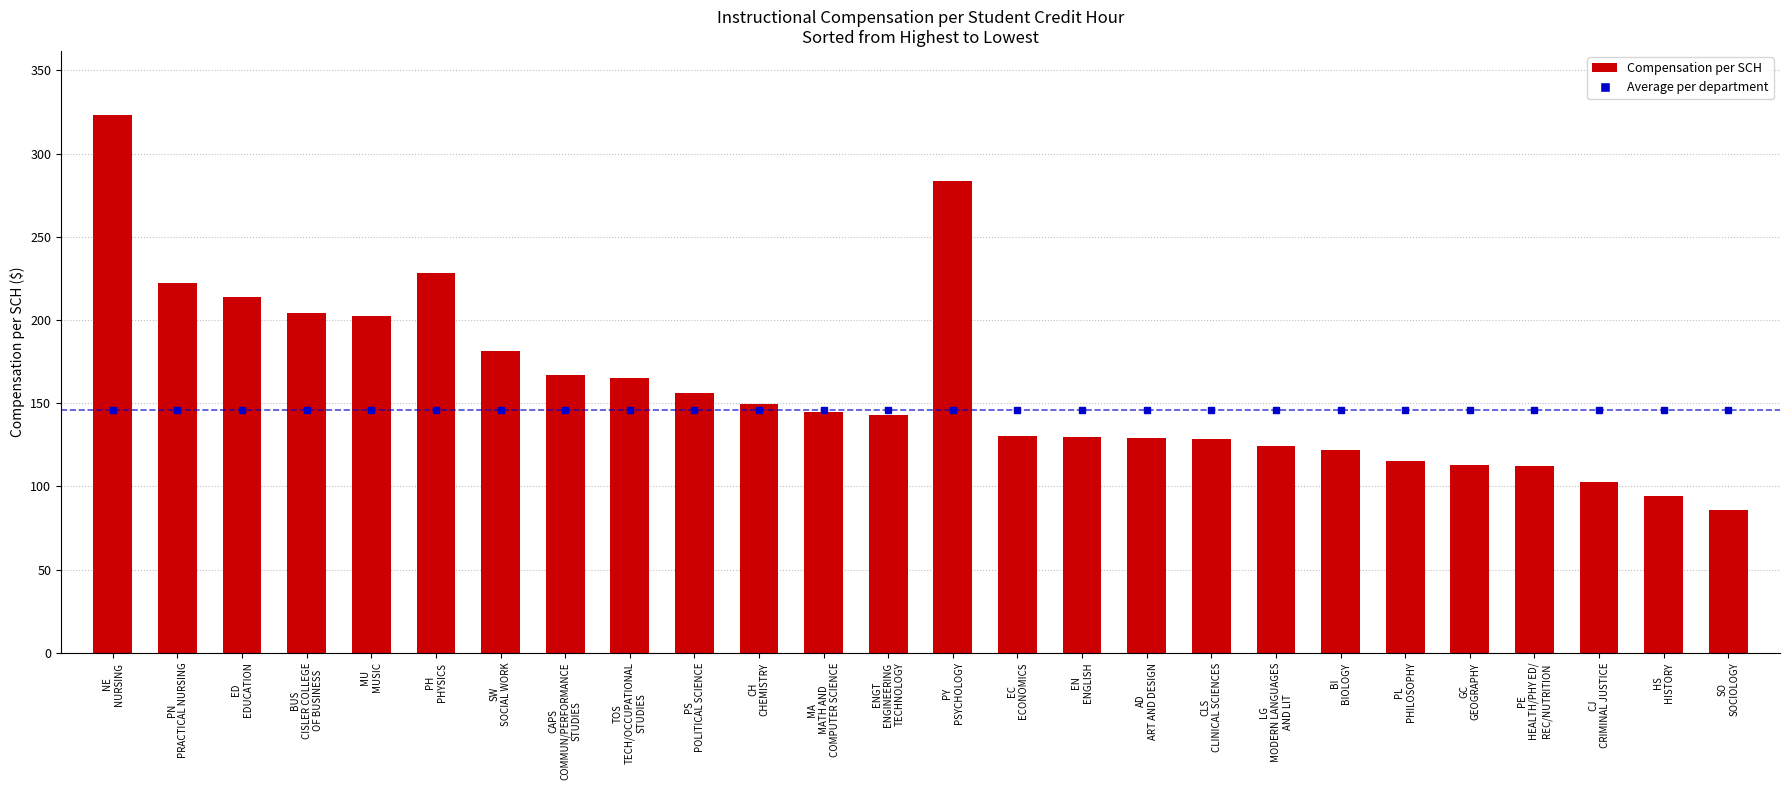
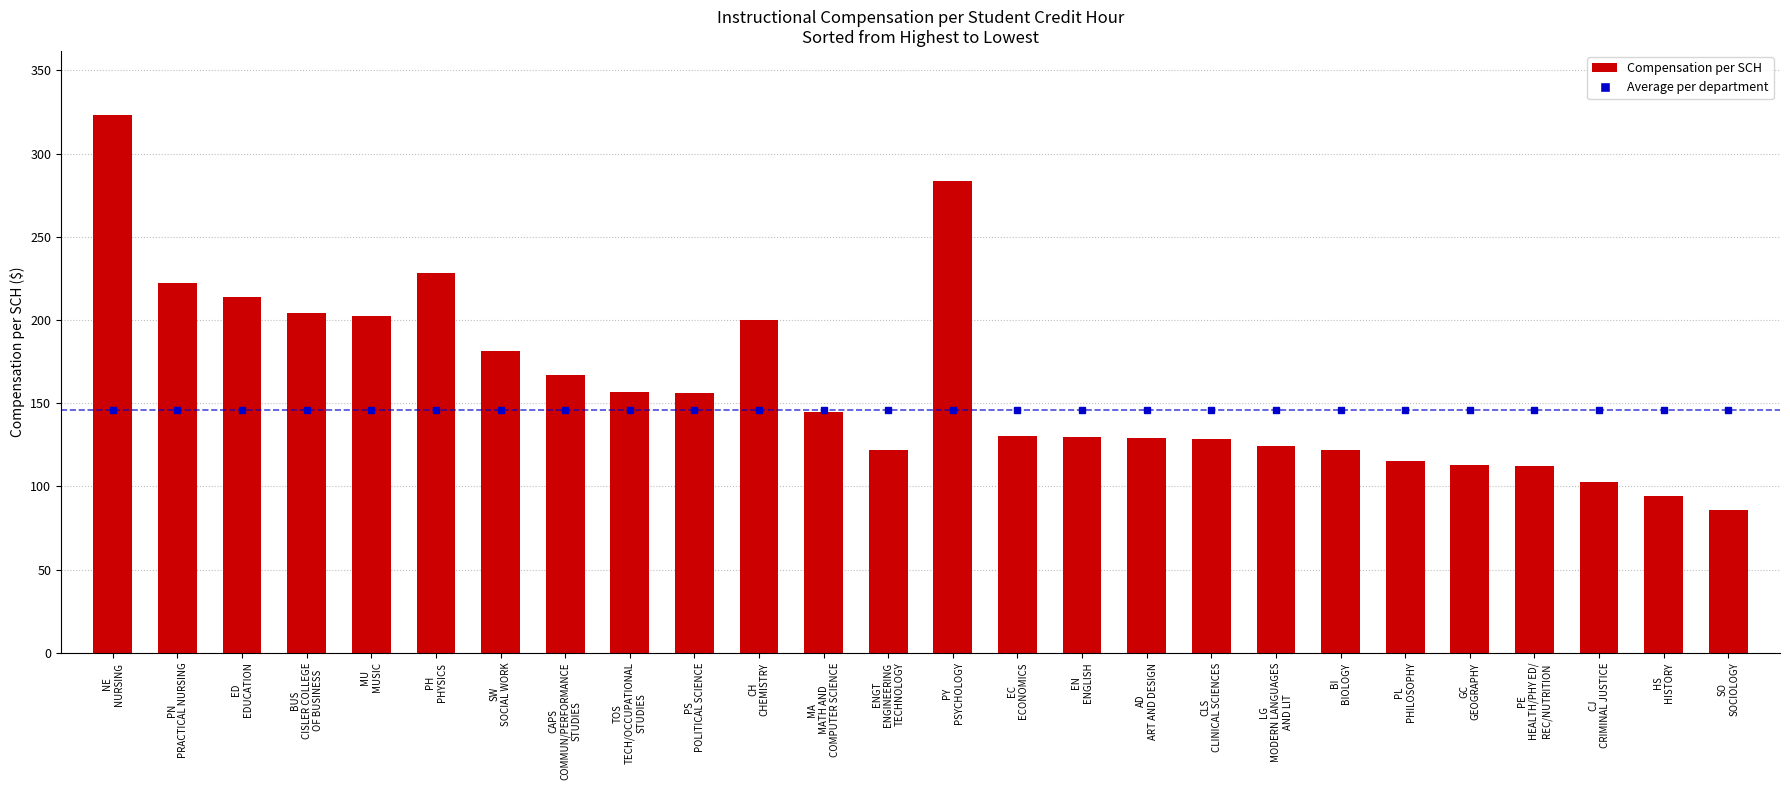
Compensation per SCH, TOS TECH/OCCUPATIONAL STUDIES: 165 -> 157
Compensation per SCH, CH CHEMISTRY: 150 -> 200
Compensation per SCH, ENGT ENGINEERING TECHNOLOGY: 143 -> 122
